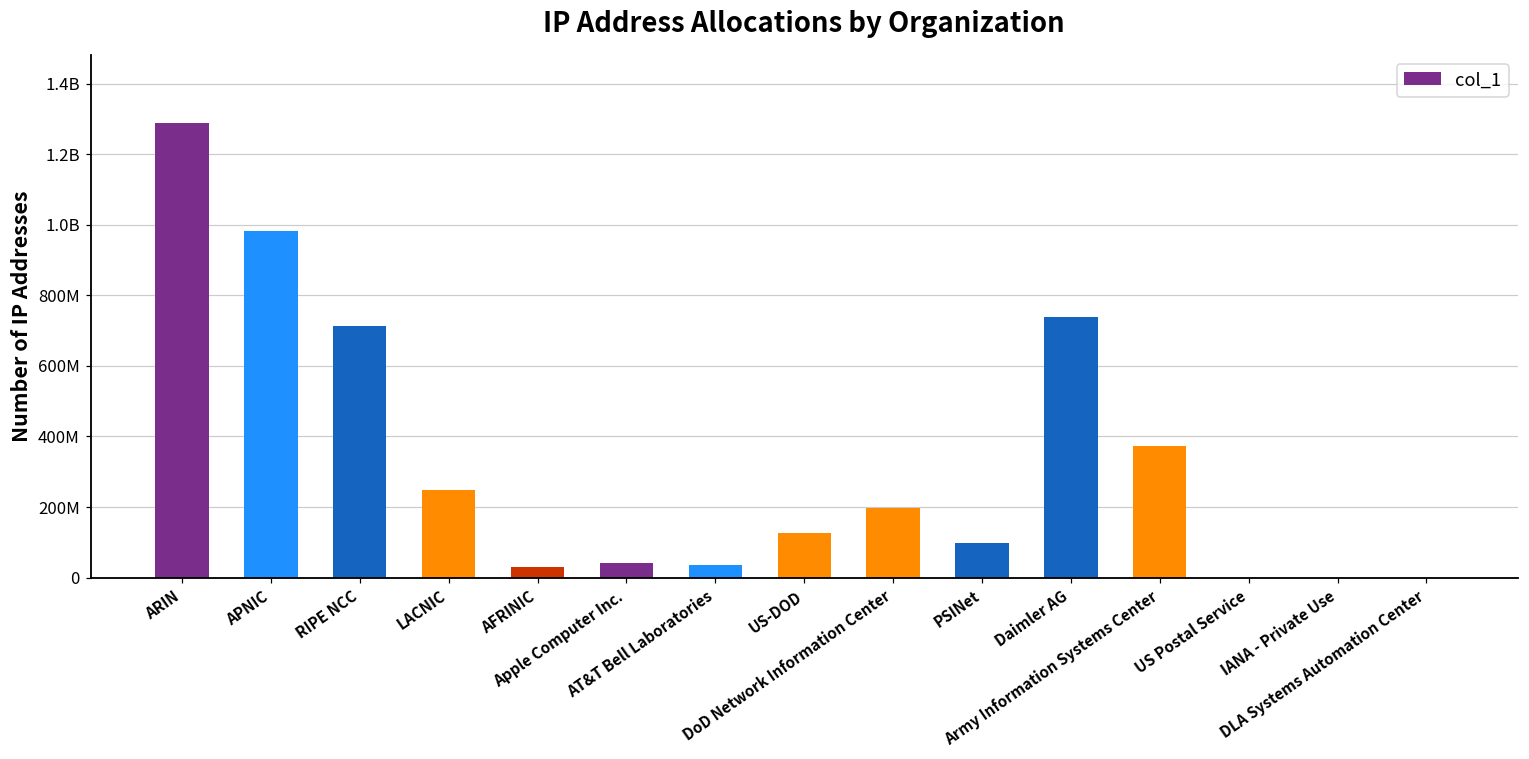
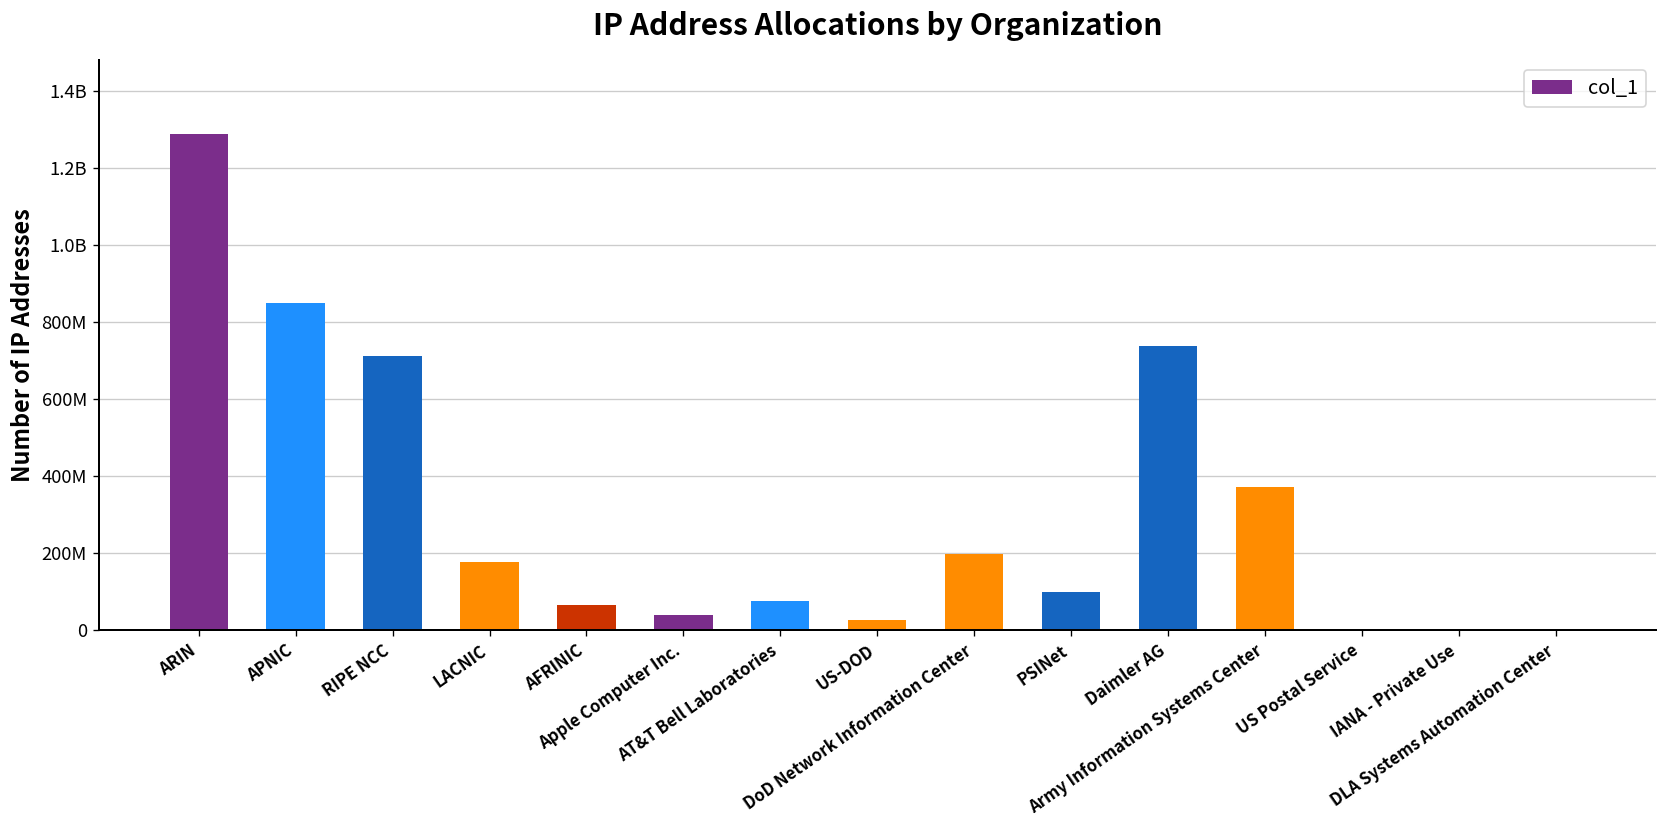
APNIC: 980000000 -> 850000000
LACNIC: 250000000 -> 180000000
AFRINIC: 30000000 -> 60000000
AT&T Bell Laboratories: 30000000 -> 80000000
US-DOD: 130000000 -> 30000000
